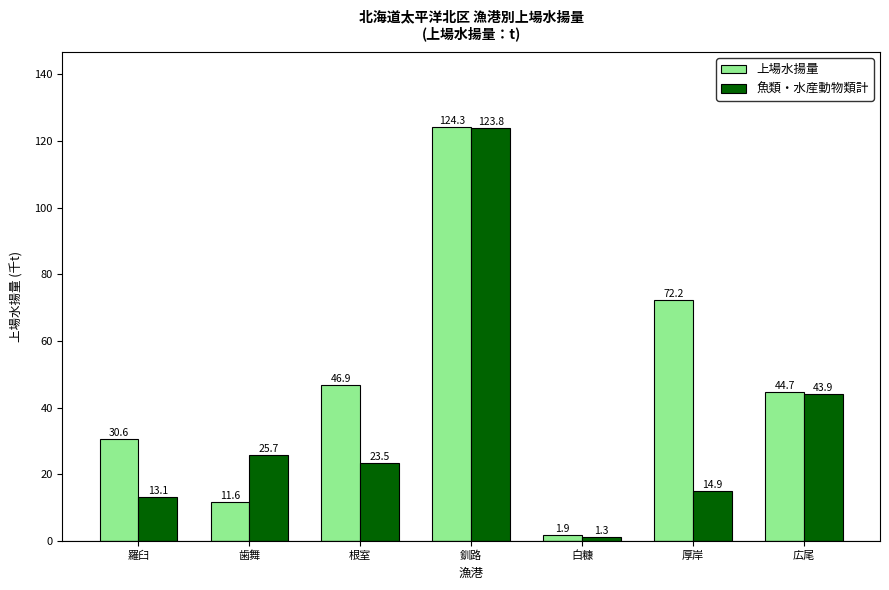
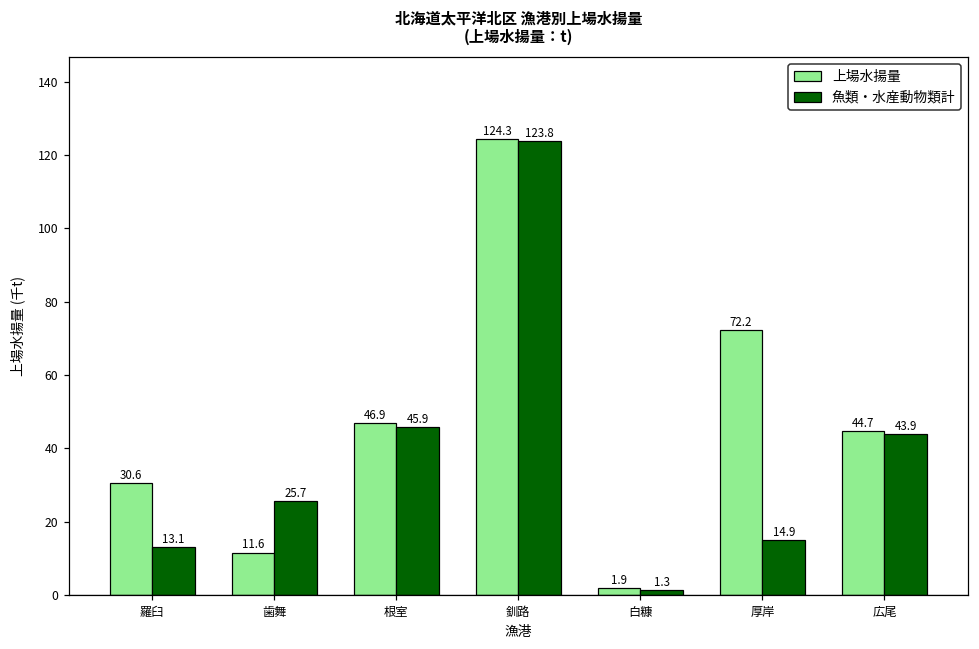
魚類・水産動物類計, 根室: 23.5 -> 45.9
